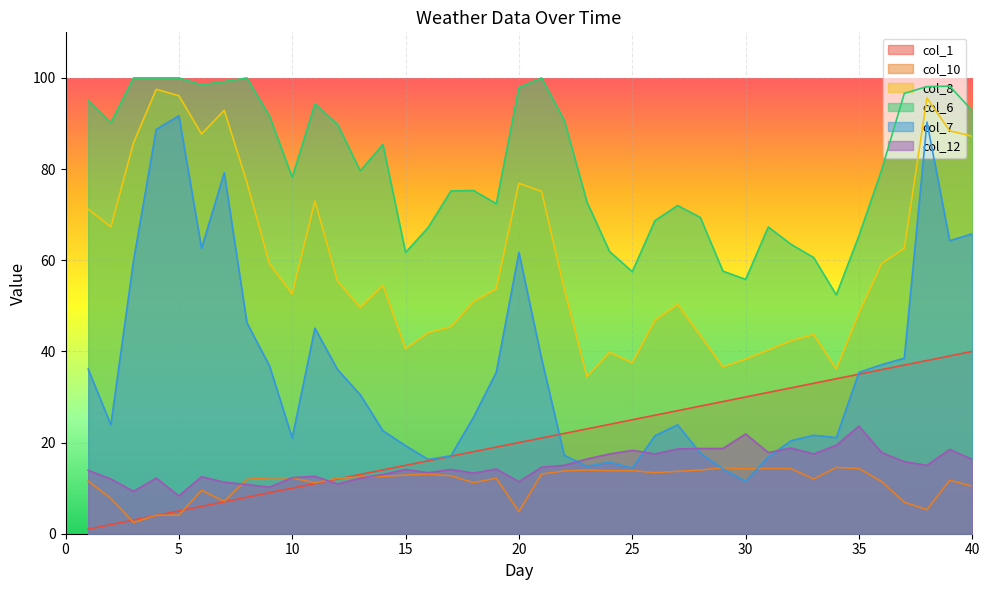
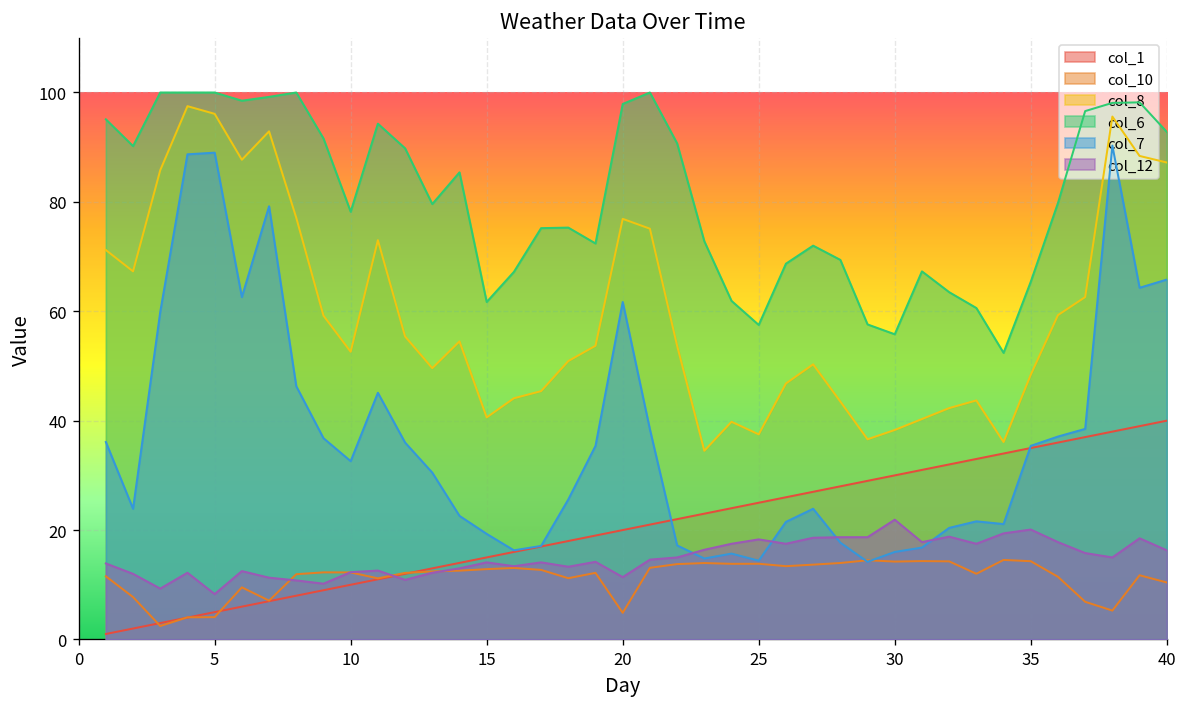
col_7, 5: 92 -> 89
col_7, 10: 21 -> 33
col_7, 30: 12 -> 16
col_12, 35: 24 -> 20
